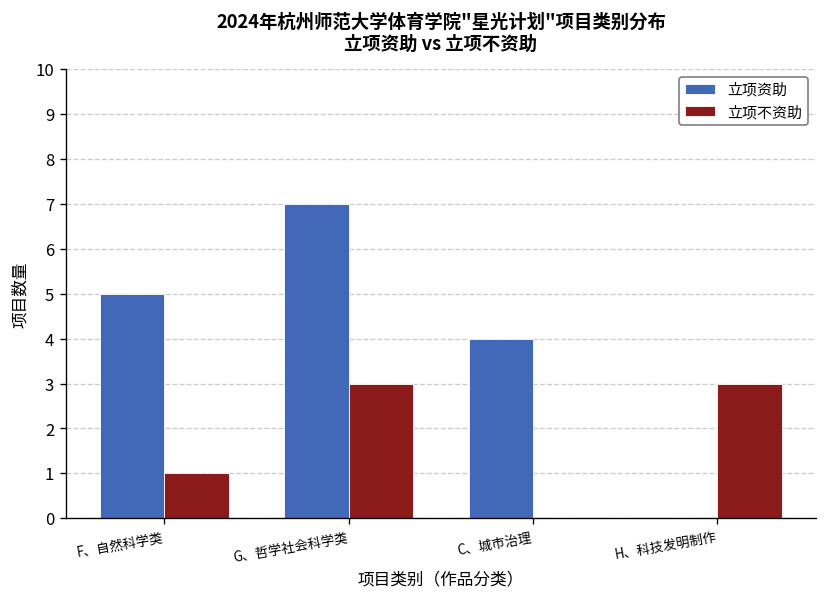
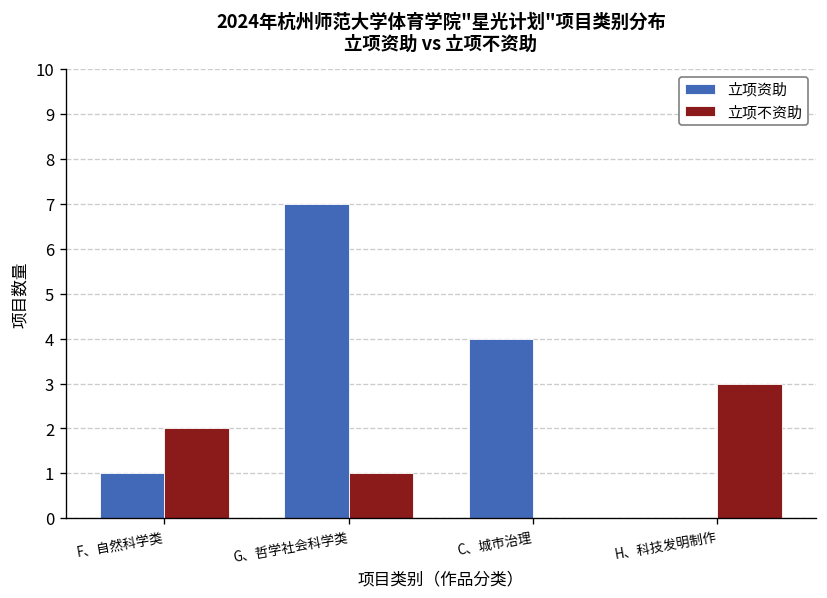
立项资助, F、自然科学类: 5 -> 1
立项不资助, F、自然科学类: 1 -> 2
立项不资助, G、哲学社会科学类: 3 -> 1
